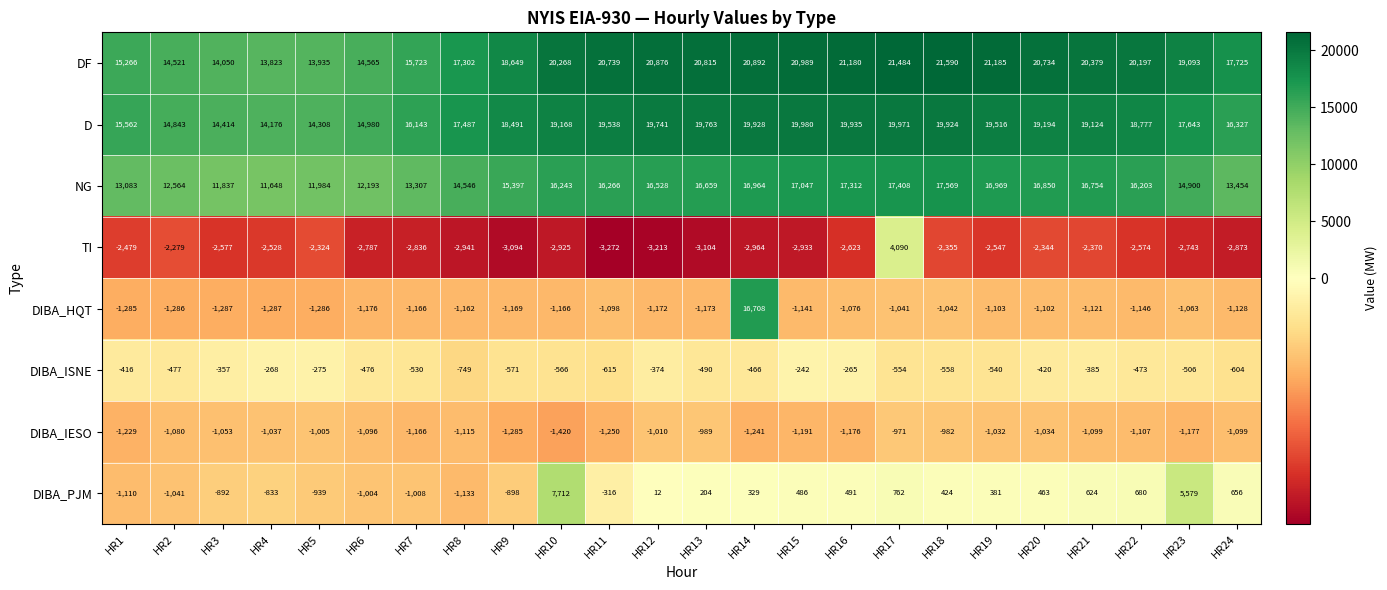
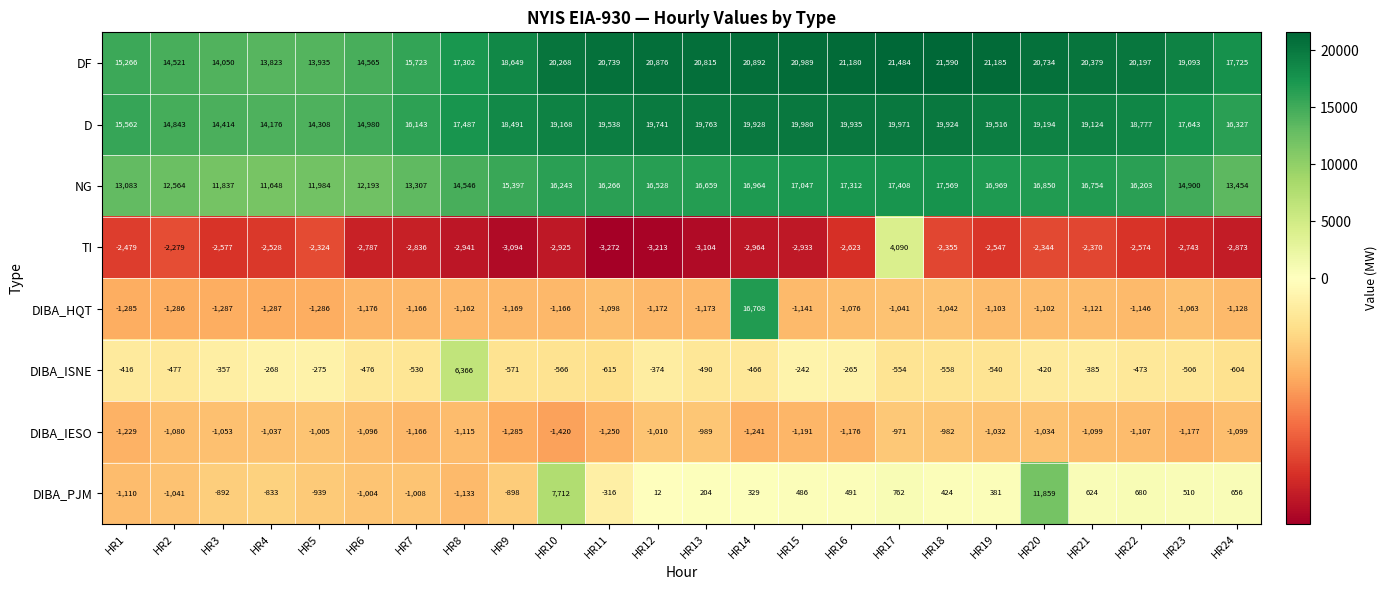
DIBA_ISNE, HR8: -749 -> 6,366
DIBA_PJM, HR20: 463 -> 11,859
DIBA_PJM, HR23: 5,579 -> 510
